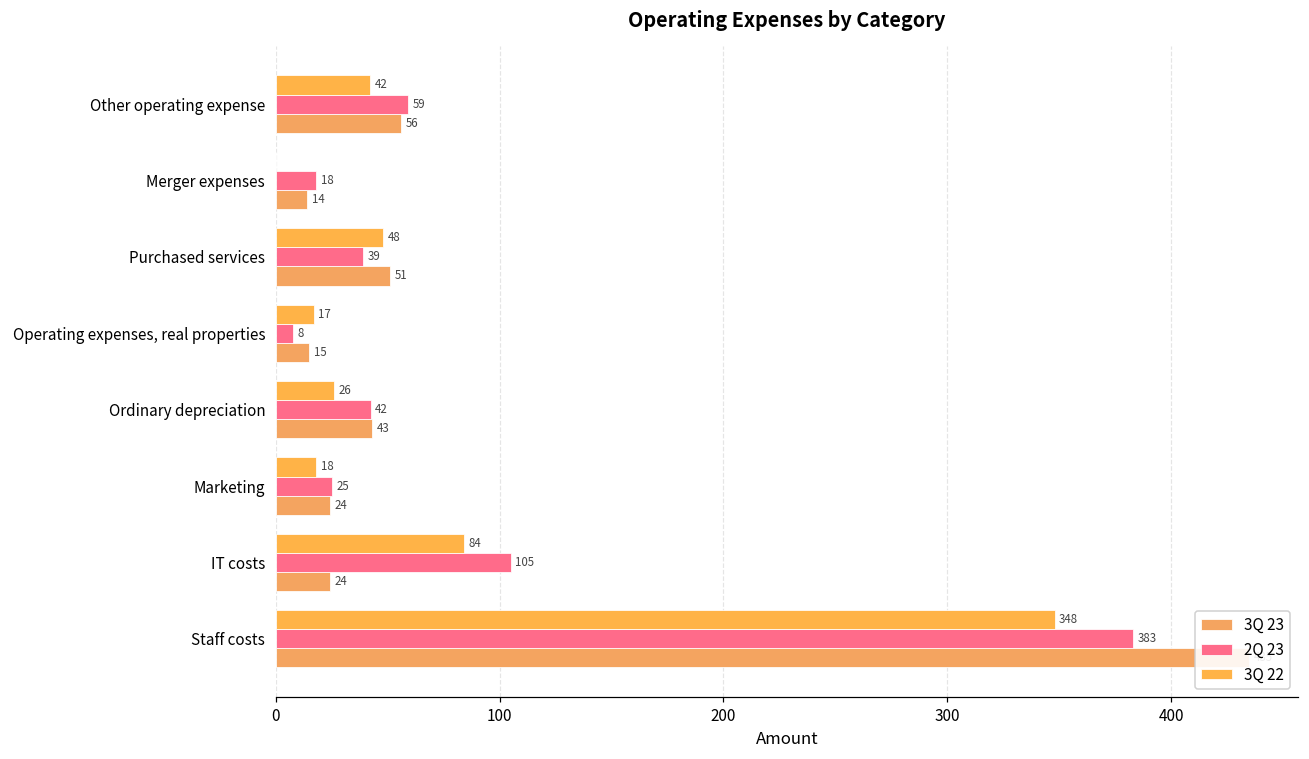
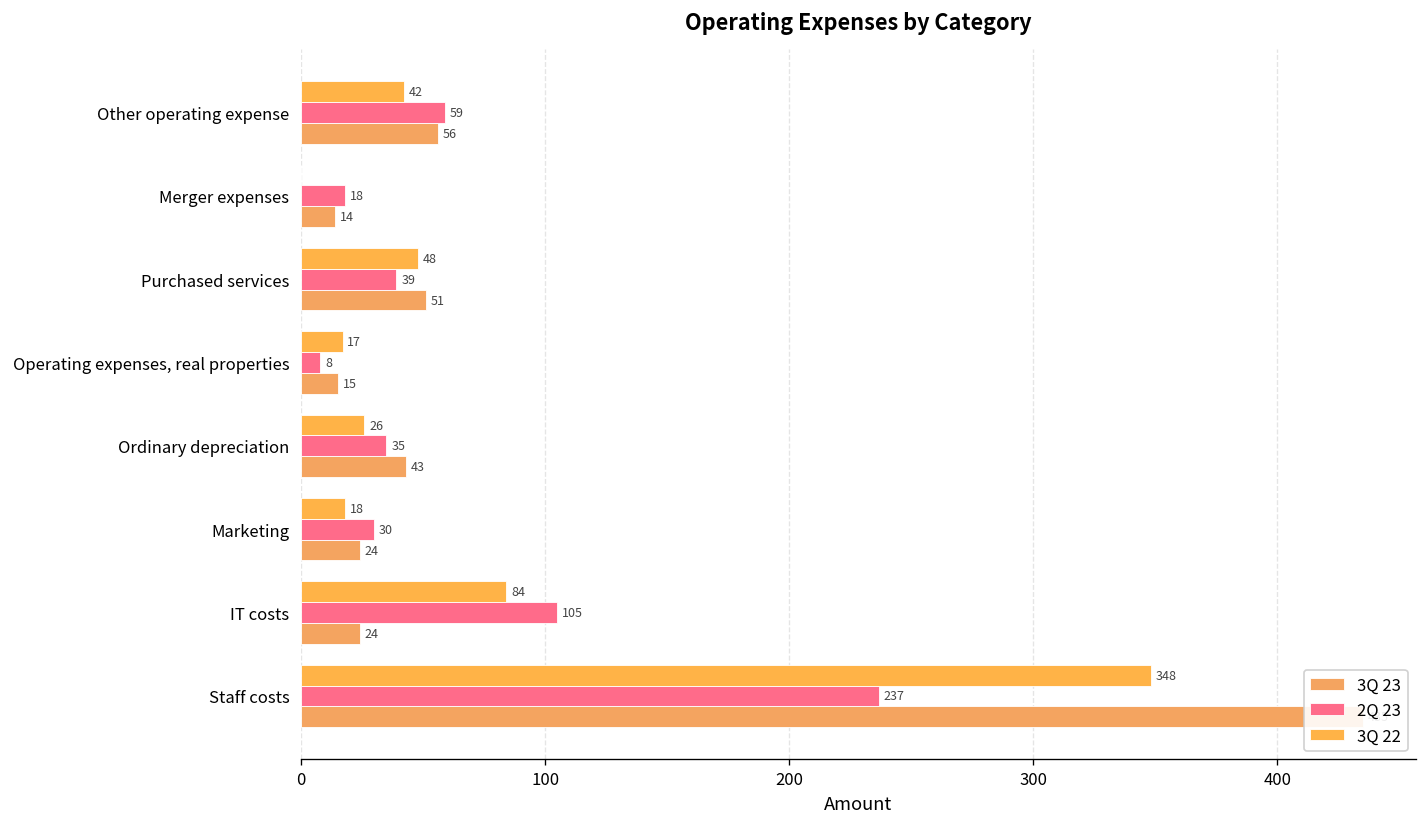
2Q 23, Ordinary depreciation: 42 -> 35
2Q 23, Marketing: 25 -> 30
2Q 23, Staff costs: 383 -> 237
